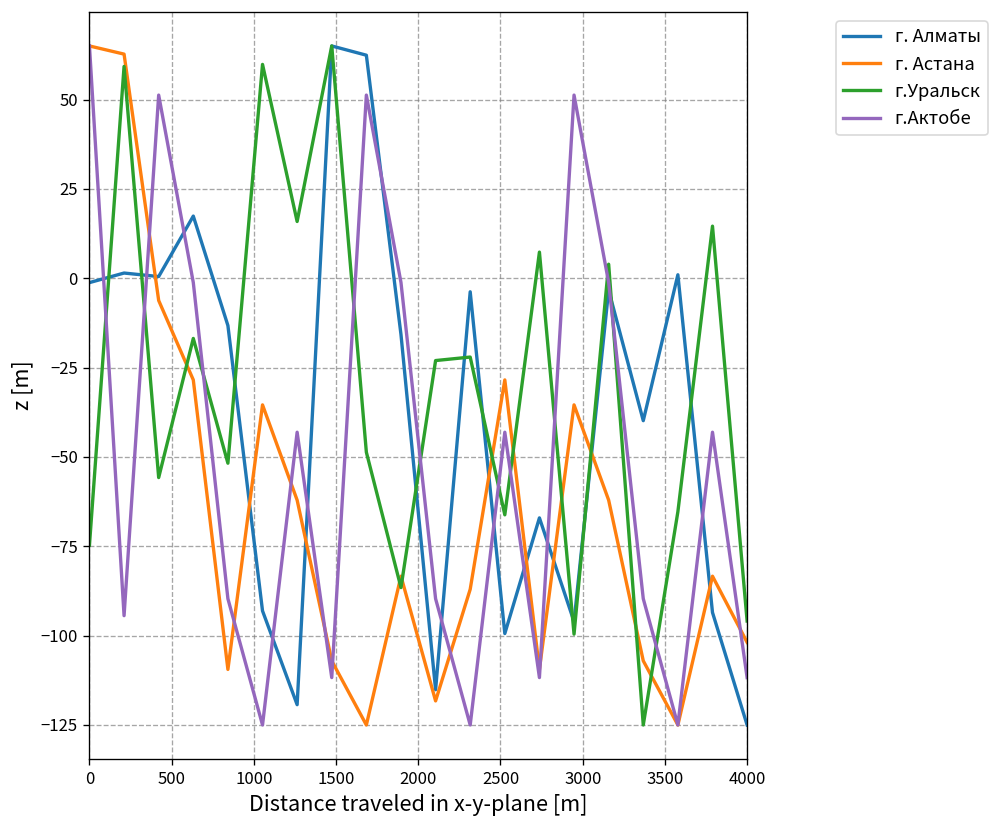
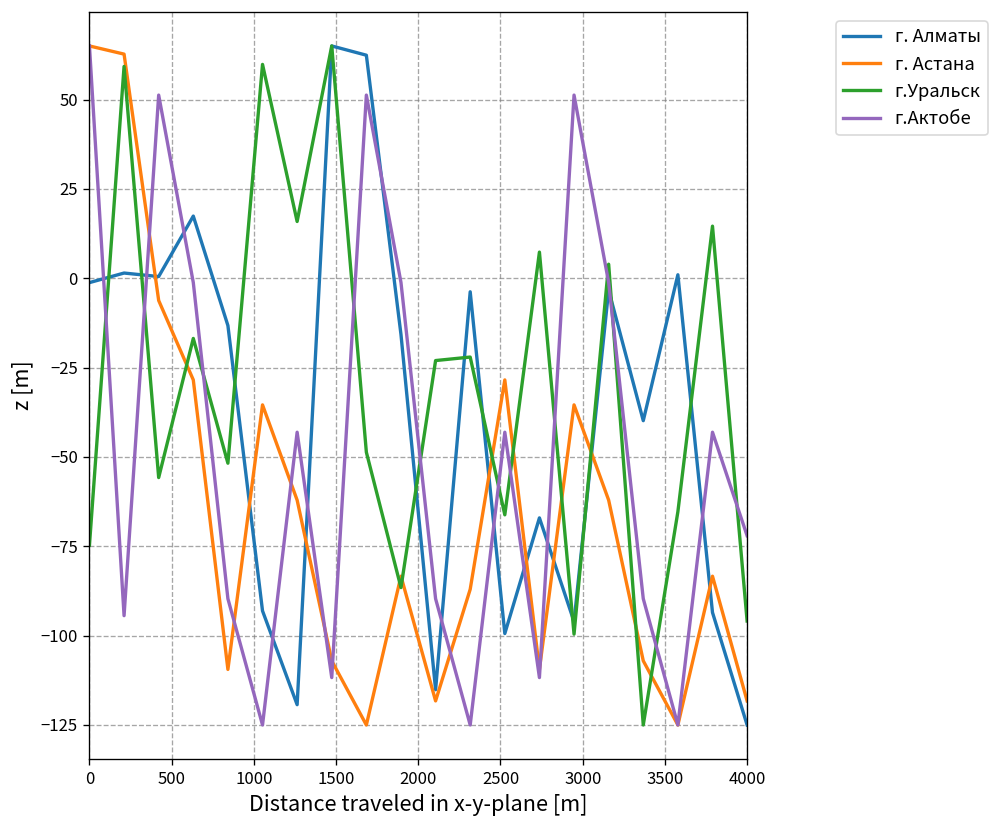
г. Астана, 4000: -102 -> -118
г.Актобе, 4000: -112 -> -72
